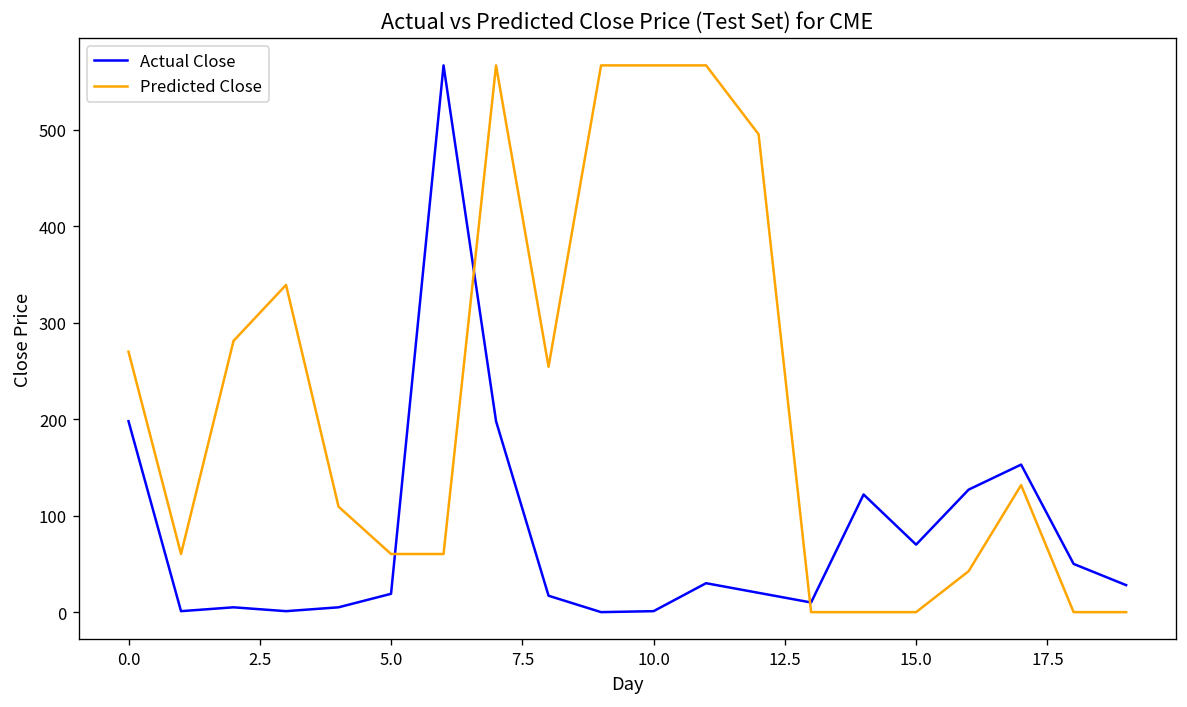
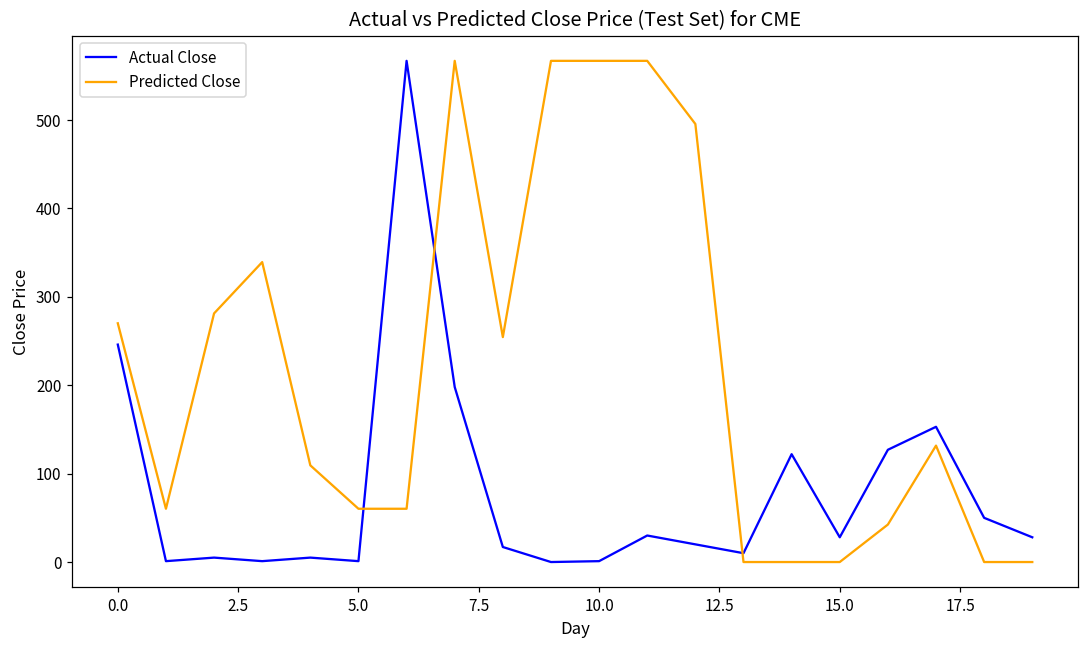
Actual Close, 0.0: 200 -> 250
Actual Close, 5.0: 20 -> 0
Actual Close, 15.0: 70 -> 30
